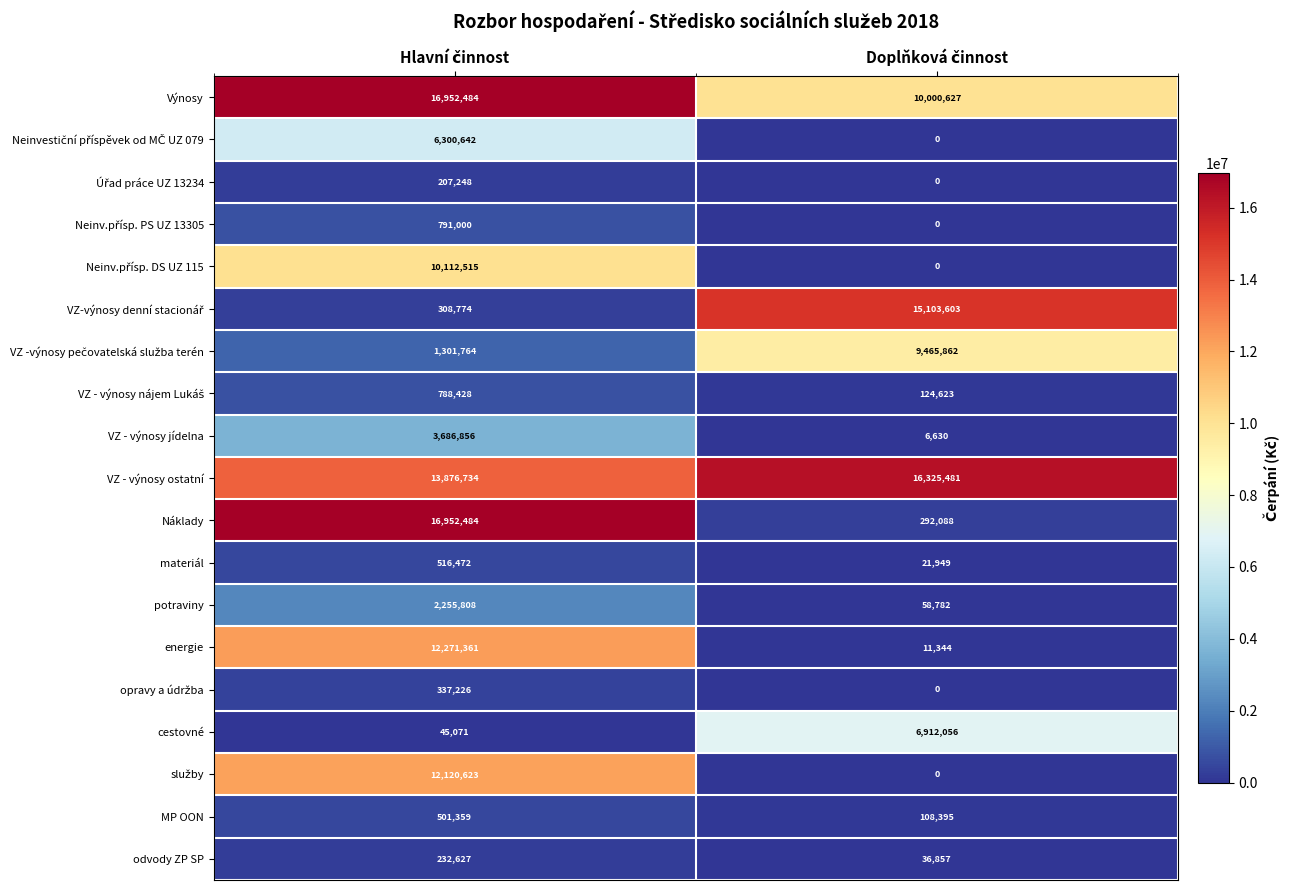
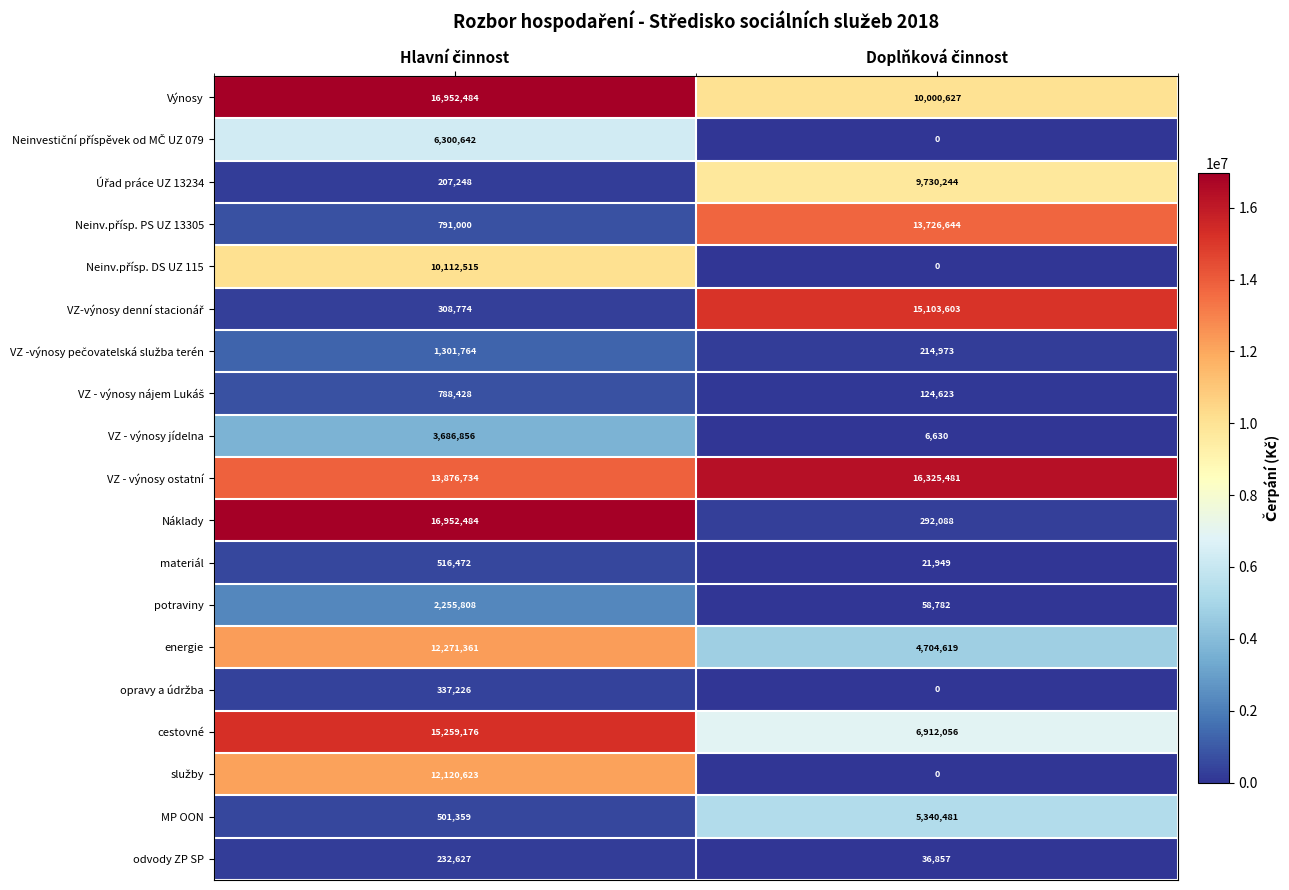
Úřad práce UZ 13234, Doplňková činnost: 0 -> 9,730,244
Neinv.přísp. PS UZ 13305, Doplňková činnost: 0 -> 13,726,644
VZ -výnosy pečovatelská služba terén, Doplňková činnost: 9,465,862 -> 214,973
energie, Doplňková činnost: 11,344 -> 4,704,619
cestovné, Hlavní činnost: 45,071 -> 15,259,176
MP OON, Doplňková činnost: 108,395 -> 5,340,481
